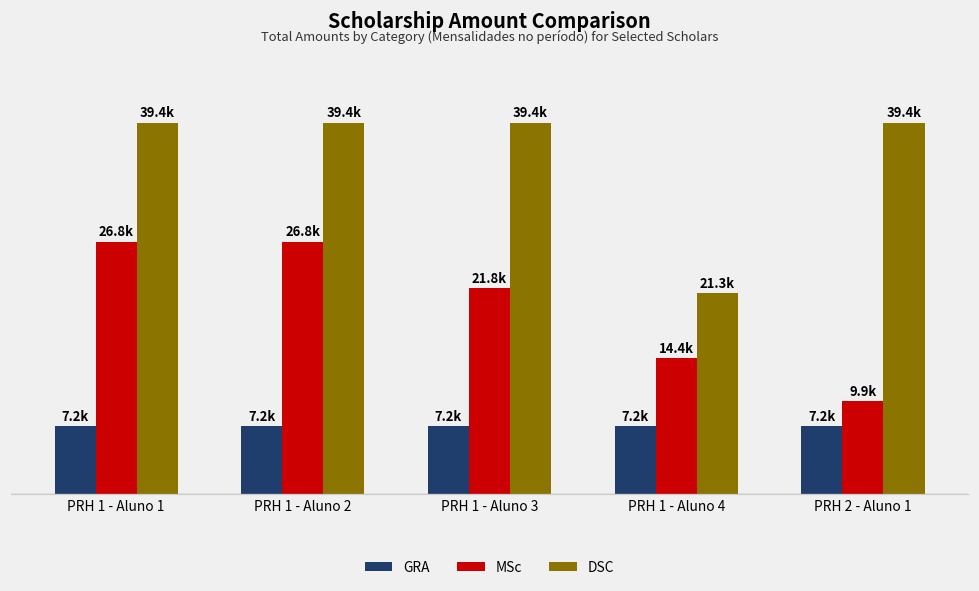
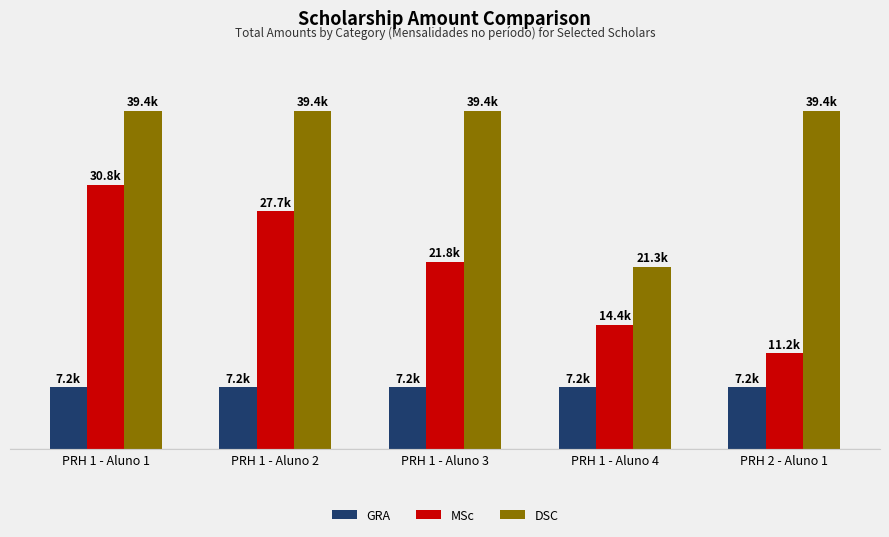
MSc, PRH 1 - Aluno 1: 26.8k -> 30.8k
MSc, PRH 1 - Aluno 2: 26.8k -> 27.7k
MSc, PRH 2 - Aluno 1: 9.9k -> 11.2k
